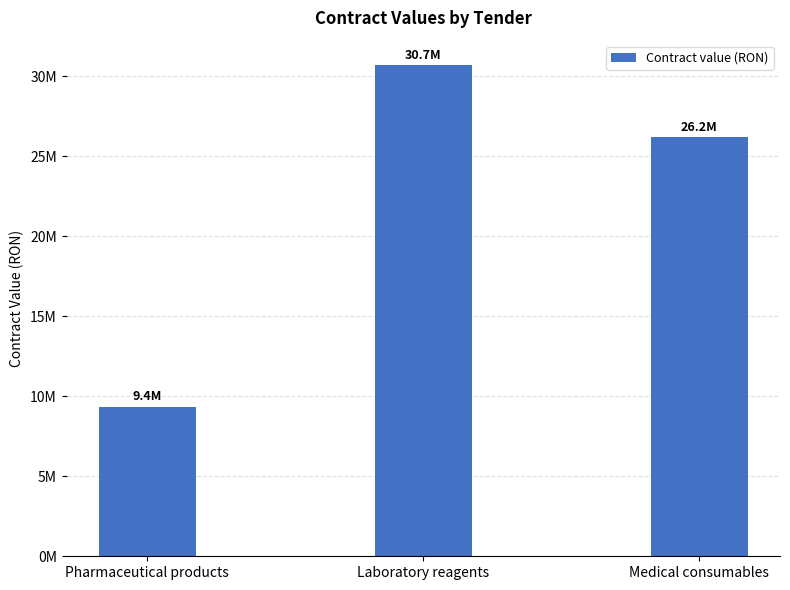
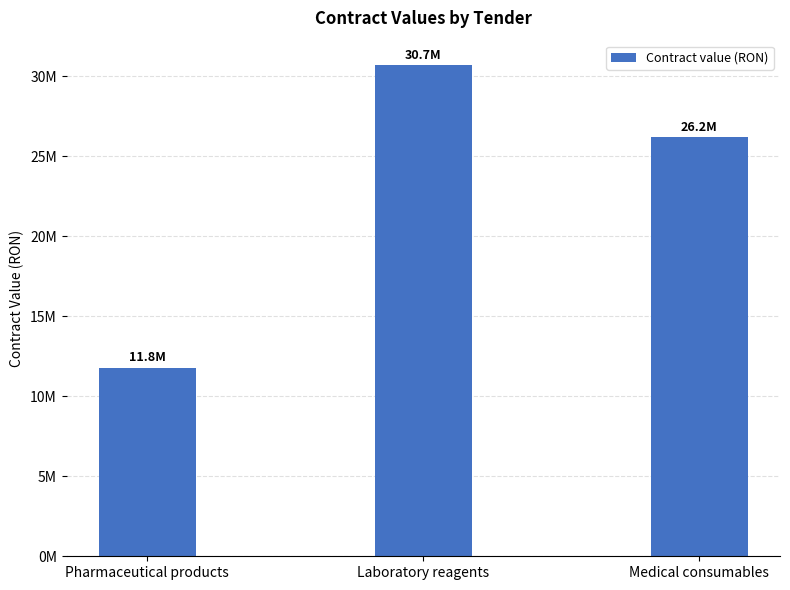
Pharmaceutical products: 9.4M -> 11.8M
